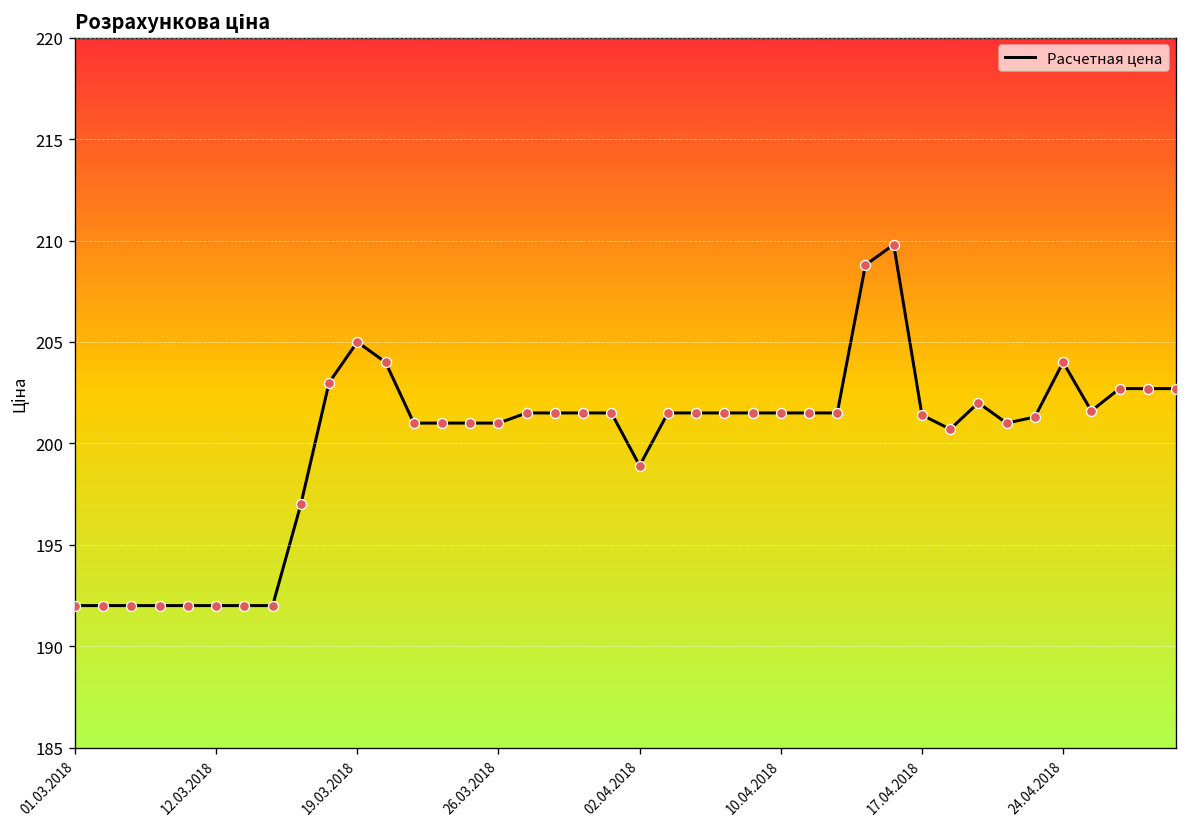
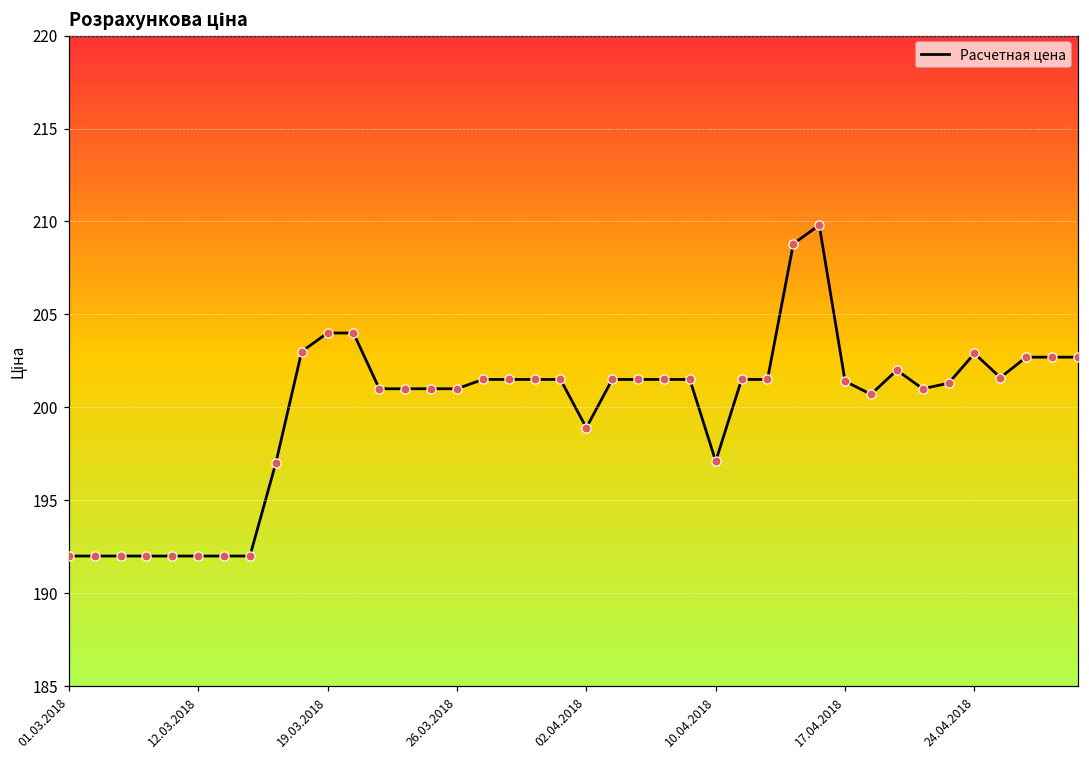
19.03.2018: 205 -> 204
10.04.2018: 201.5 -> 197.1
24.04.2018: 204.0 -> 202.9
